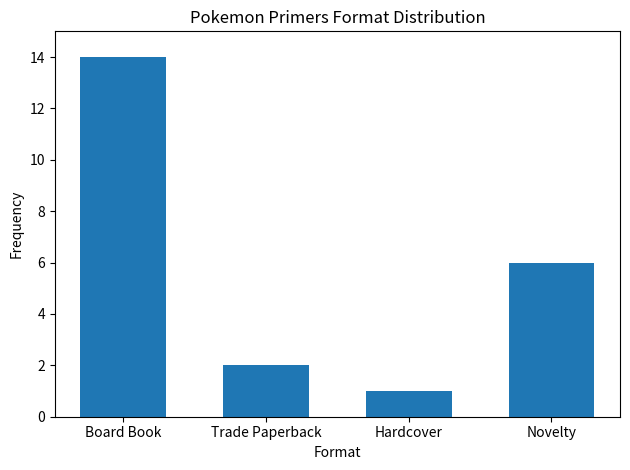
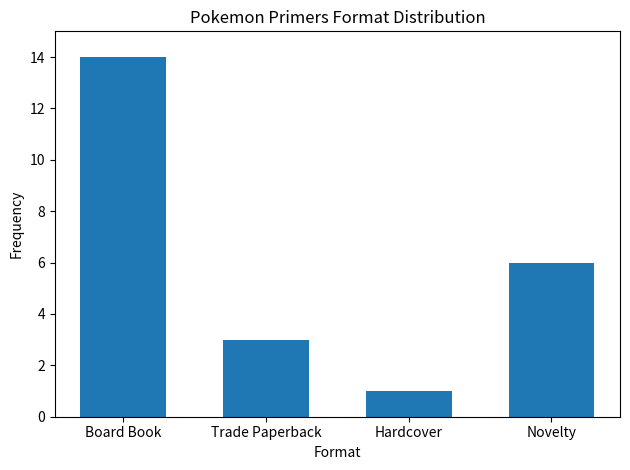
Trade Paperback: 2 -> 3
